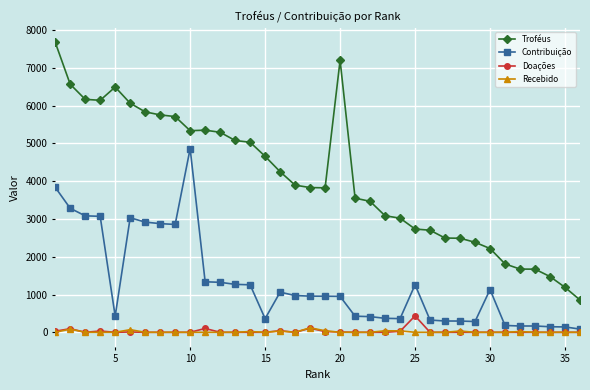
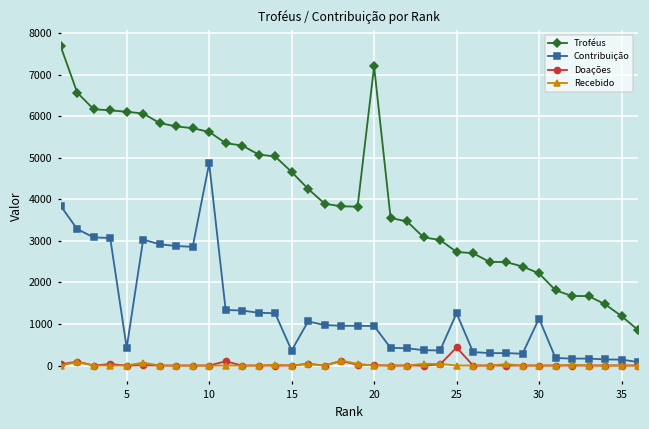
Troféus, 5: 6500 -> 6100
Troféus, 10: 5300 -> 5600
